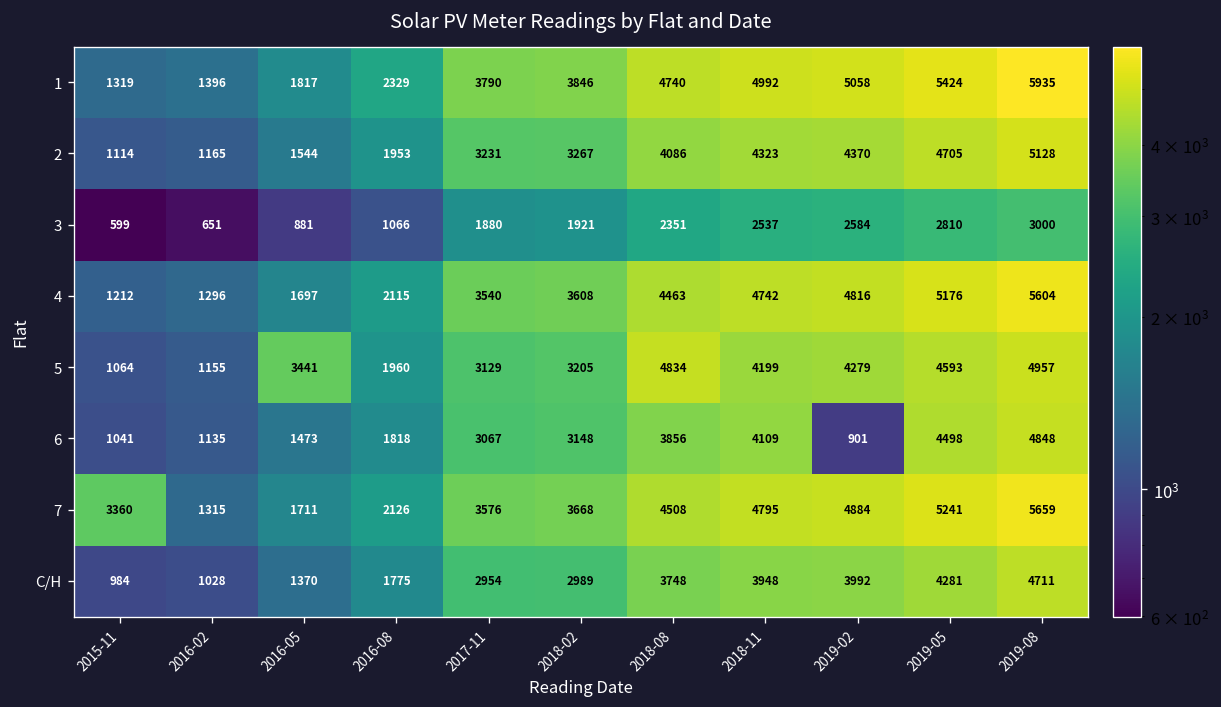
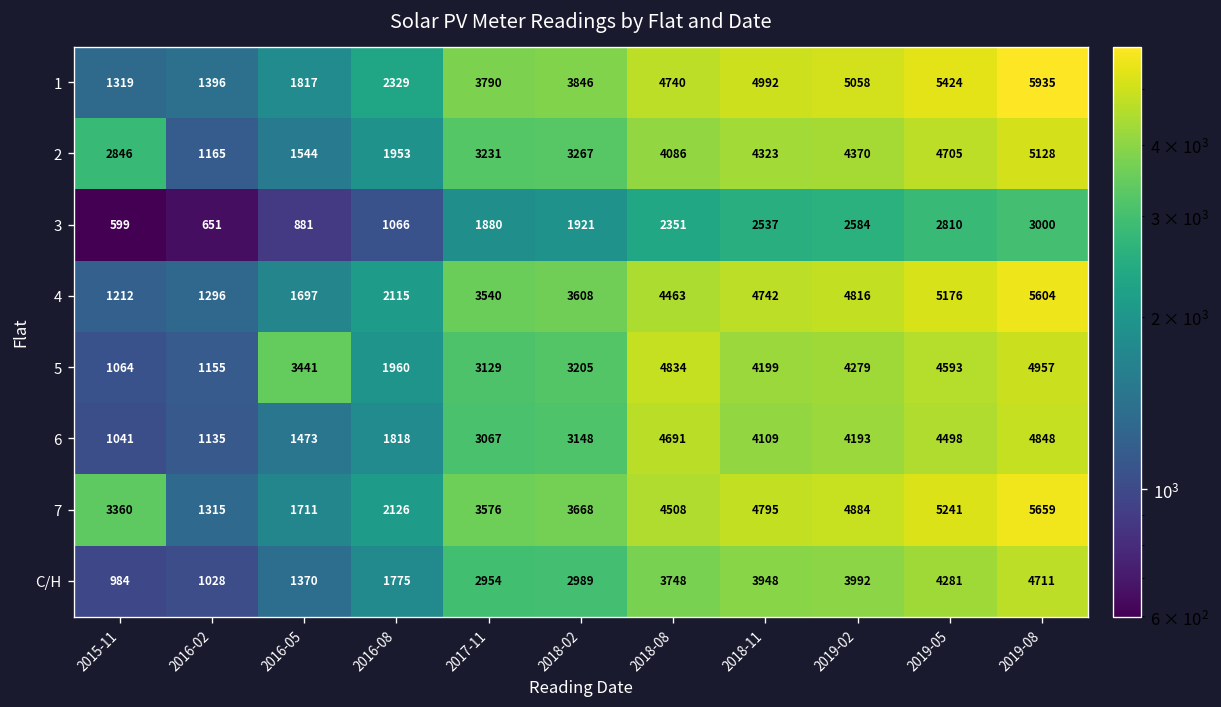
2, 2015-11: 1114 -> 2846
6, 2018-08: 3856 -> 4691
6, 2019-02: 901 -> 4193
